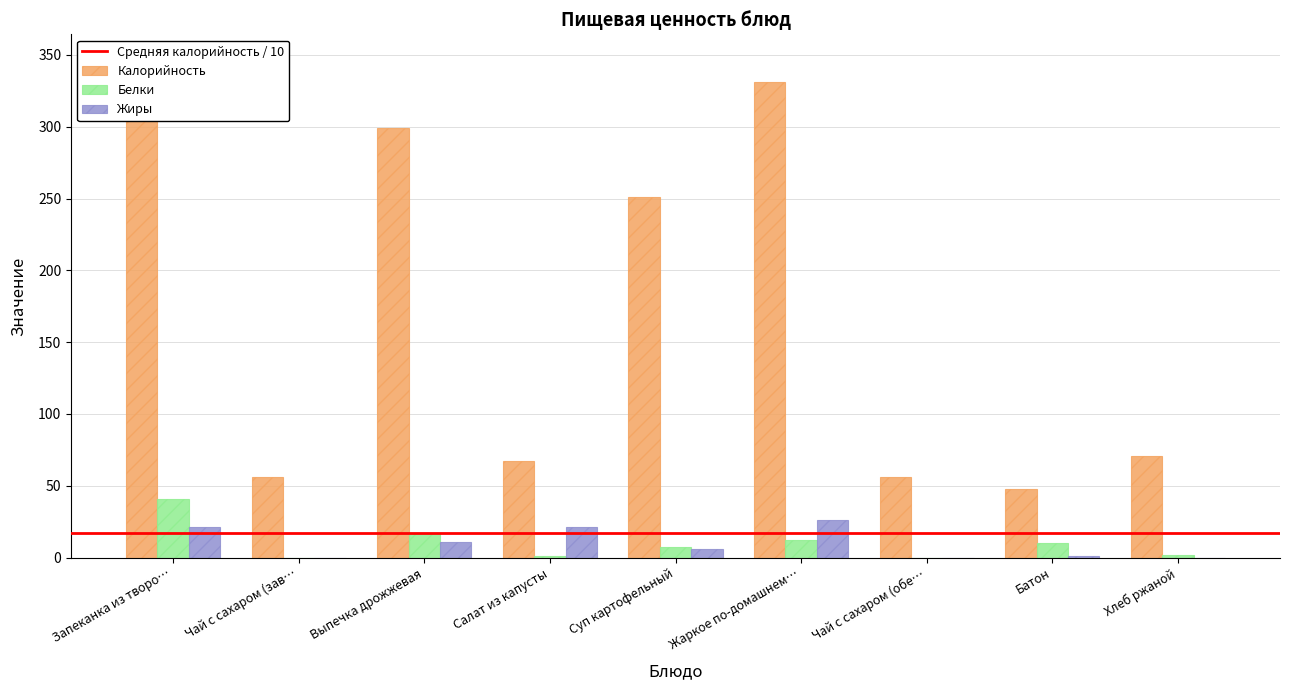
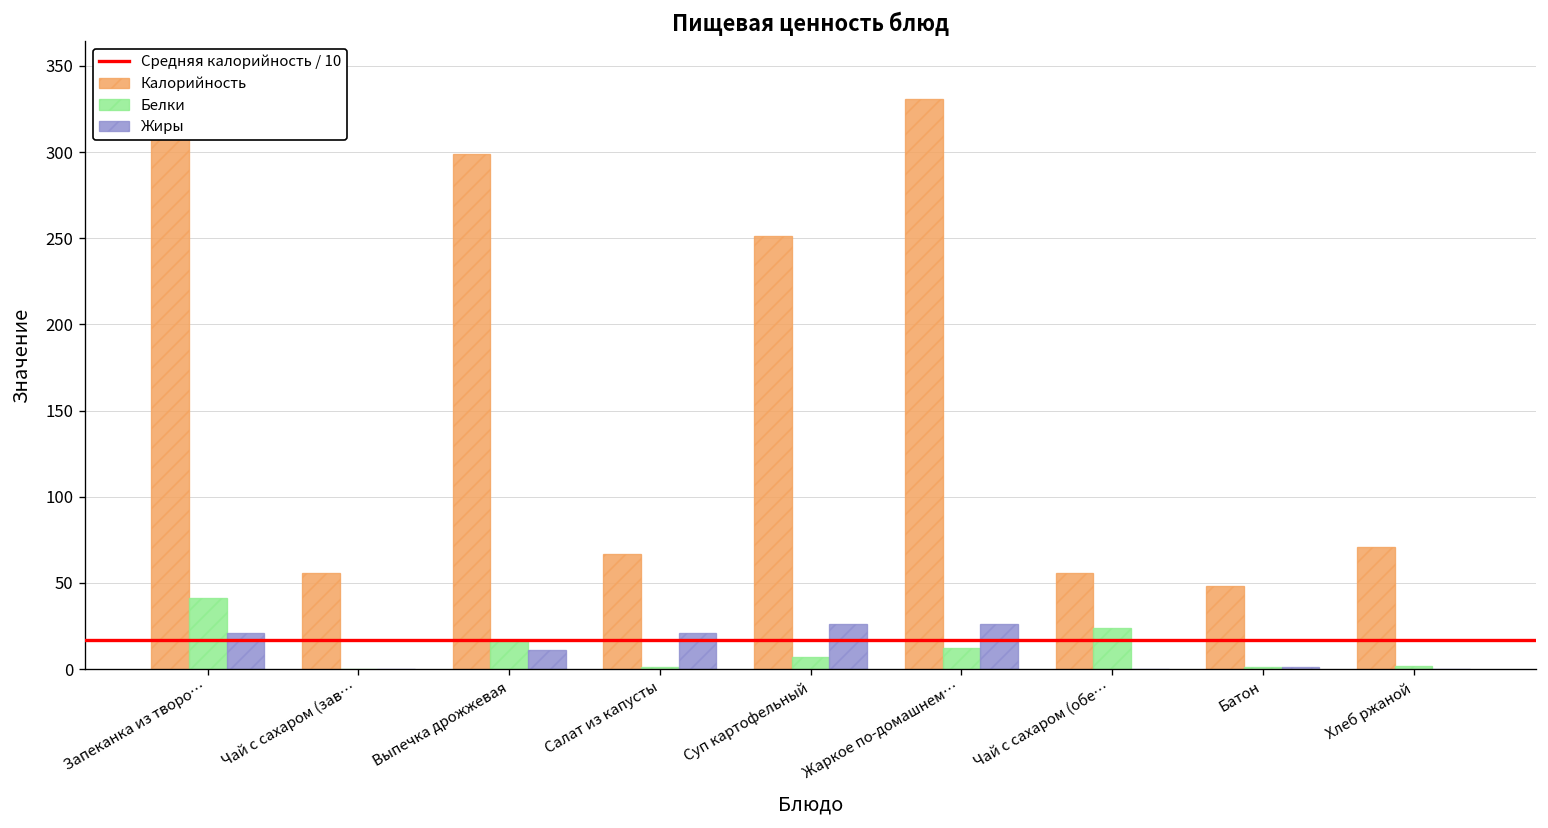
Жиры, Суп картофельный: 6 -> 26
Белки, Чай с сахаром (обе…: 0 -> 24
Белки, Батон: 10 -> 1
